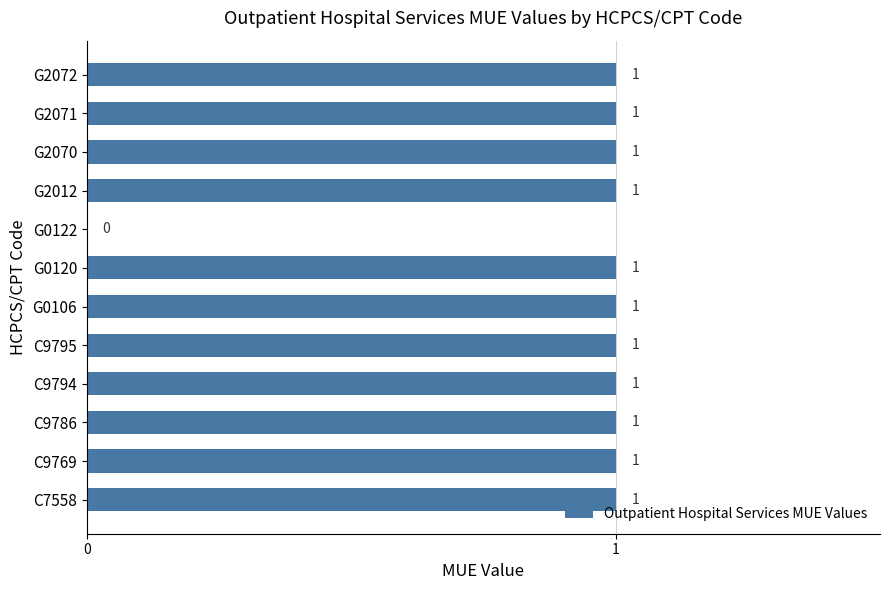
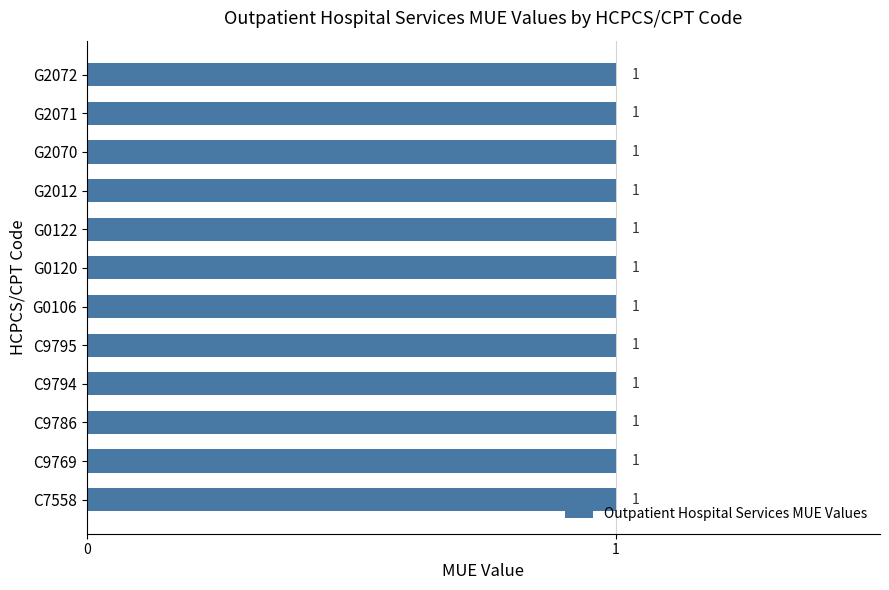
G0122: 0 -> 1
